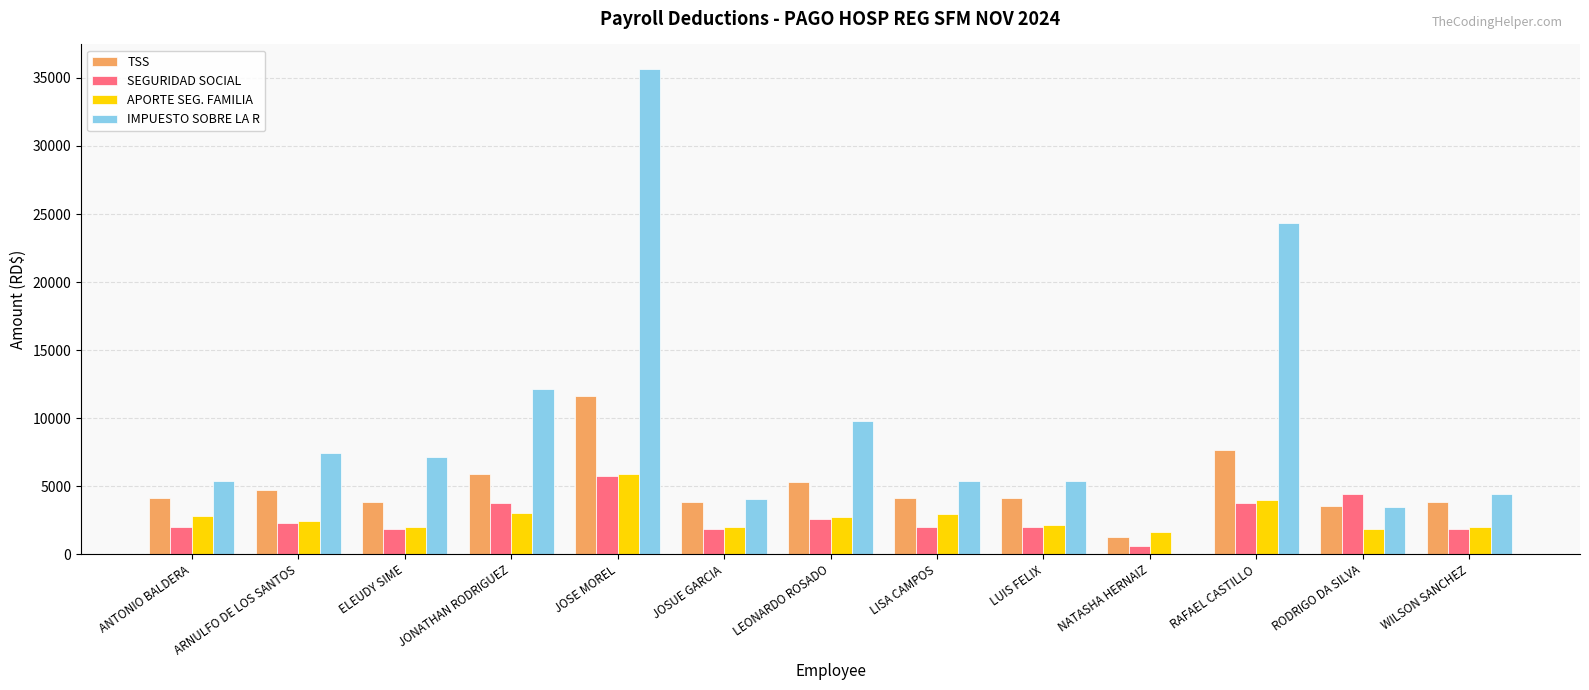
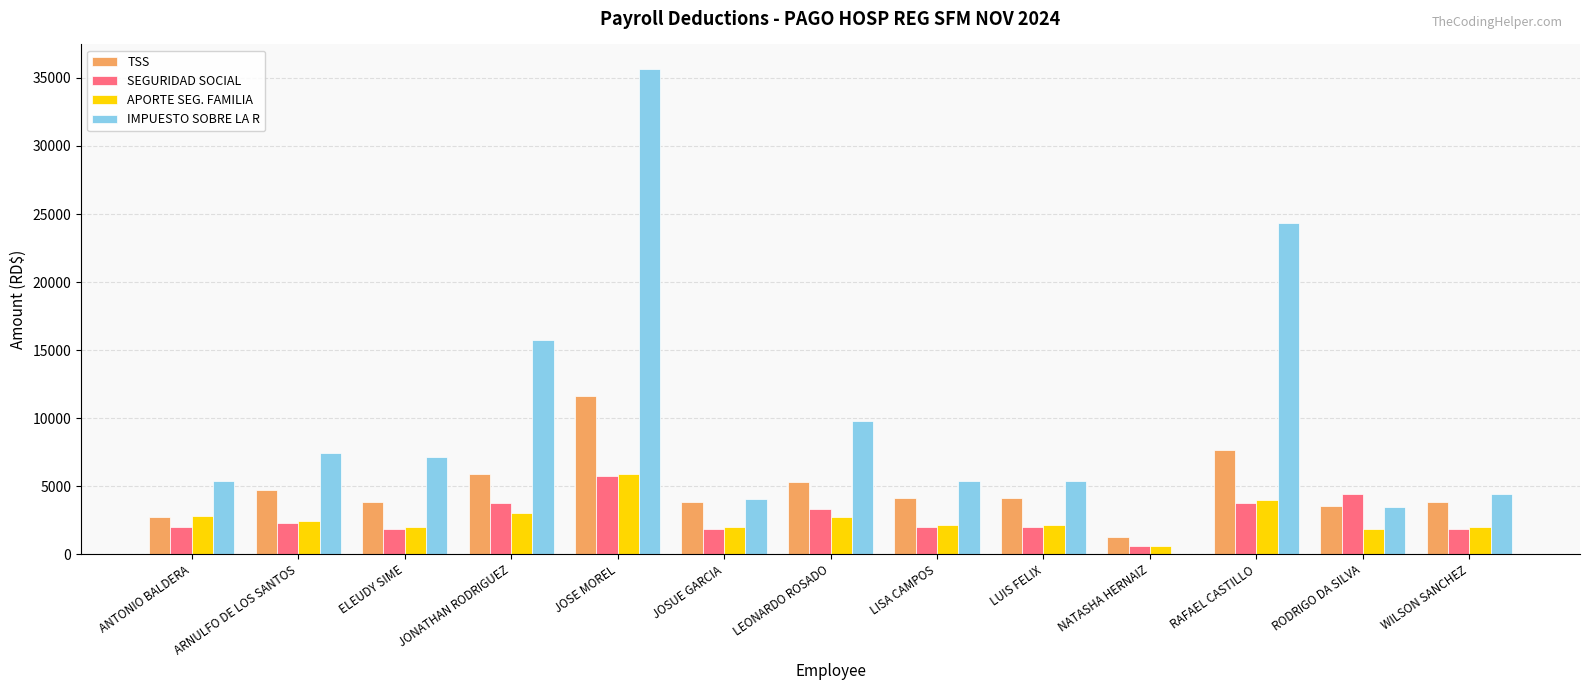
TSS, ANTONIO BALDERA: 4100 -> 2700
IMPUESTO SOBRE LA R, JONATHAN RODRIGUEZ: 12100 -> 15800
SEGURIDAD SOCIAL, LEONARDO ROSADO: 2600 -> 3300
APORTE SEG. FAMILIA, LISA CAMPOS: 2900 -> 2100
APORTE SEG. FAMILIA, NATASHA HERNAIZ: 1600 -> 600
